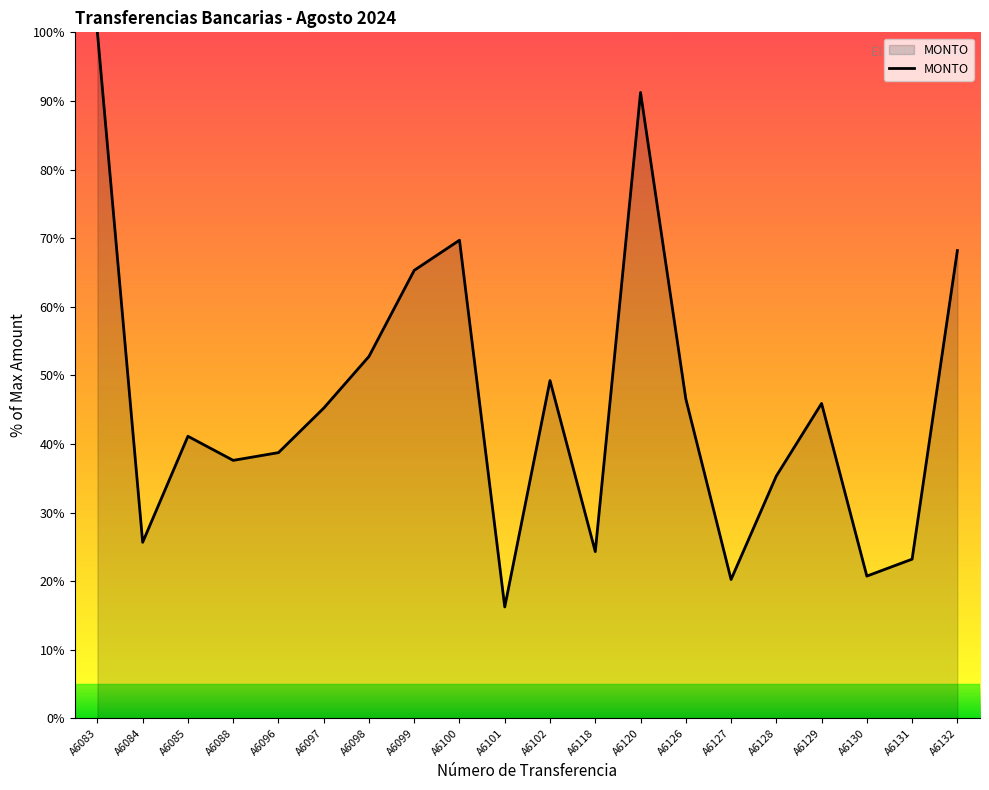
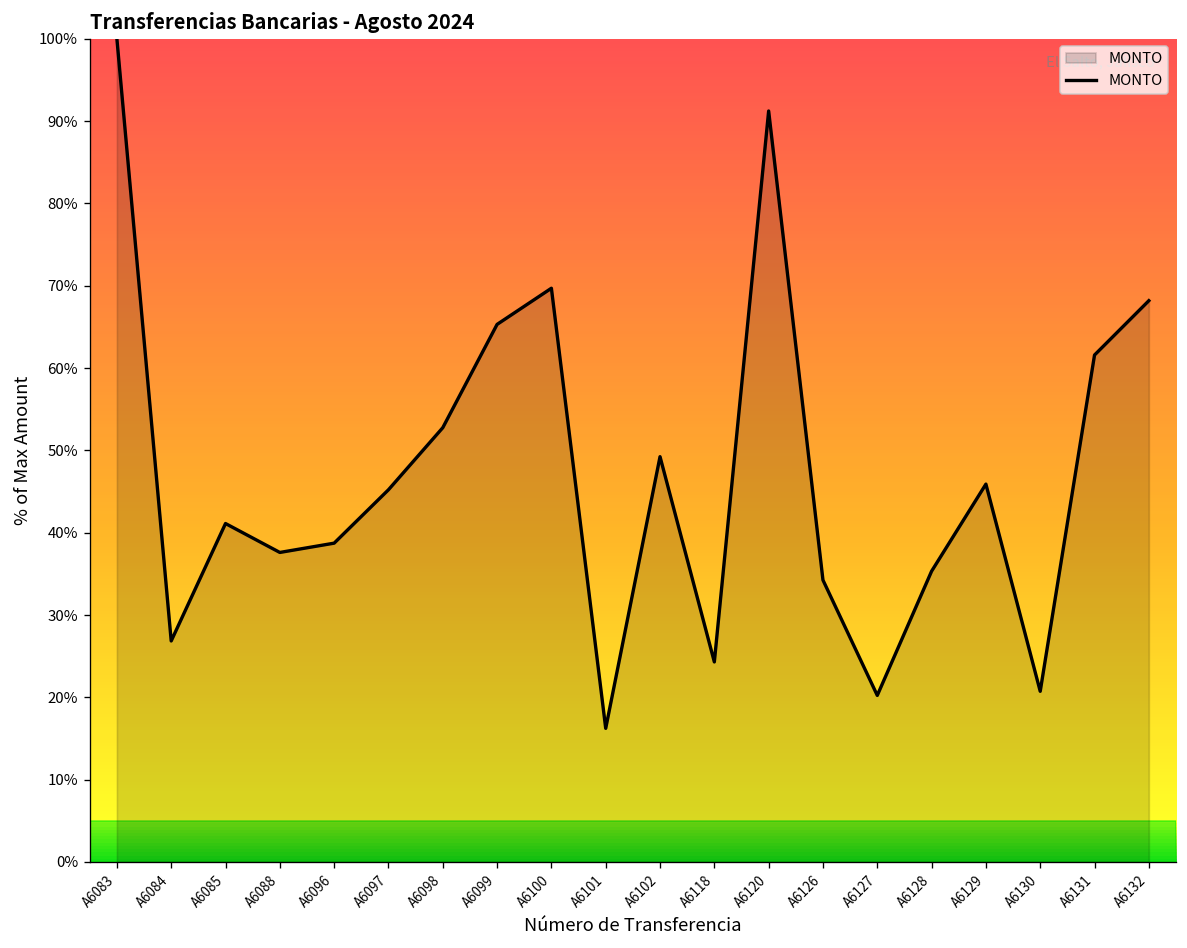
A6084: 26% -> 27%
A6126: 47% -> 34%
A6131: 23% -> 62%
